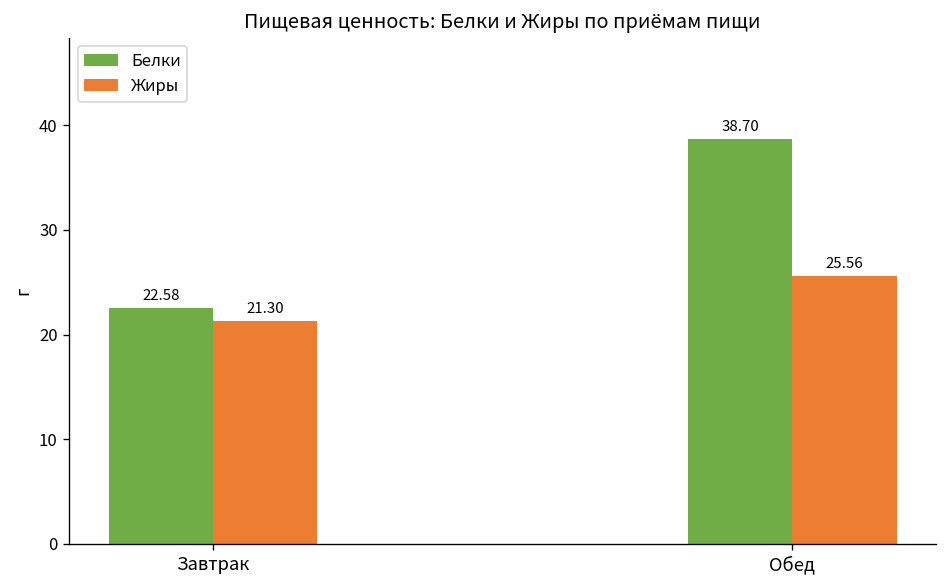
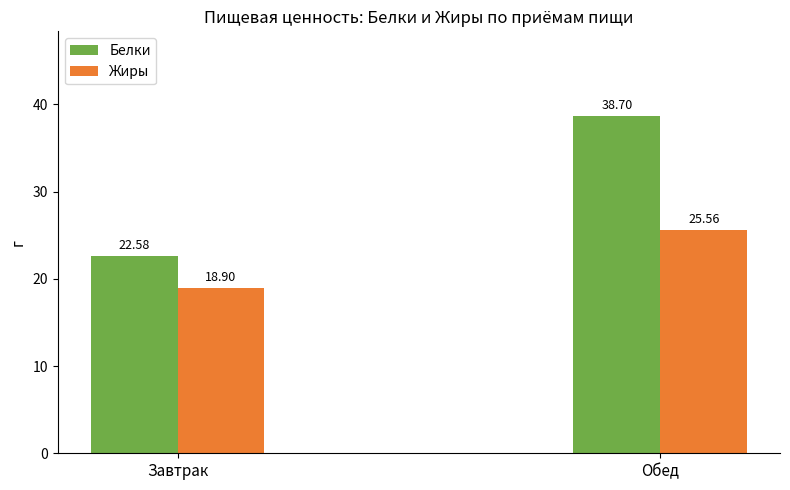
Жиры, Завтрак: 21.30 -> 18.90
